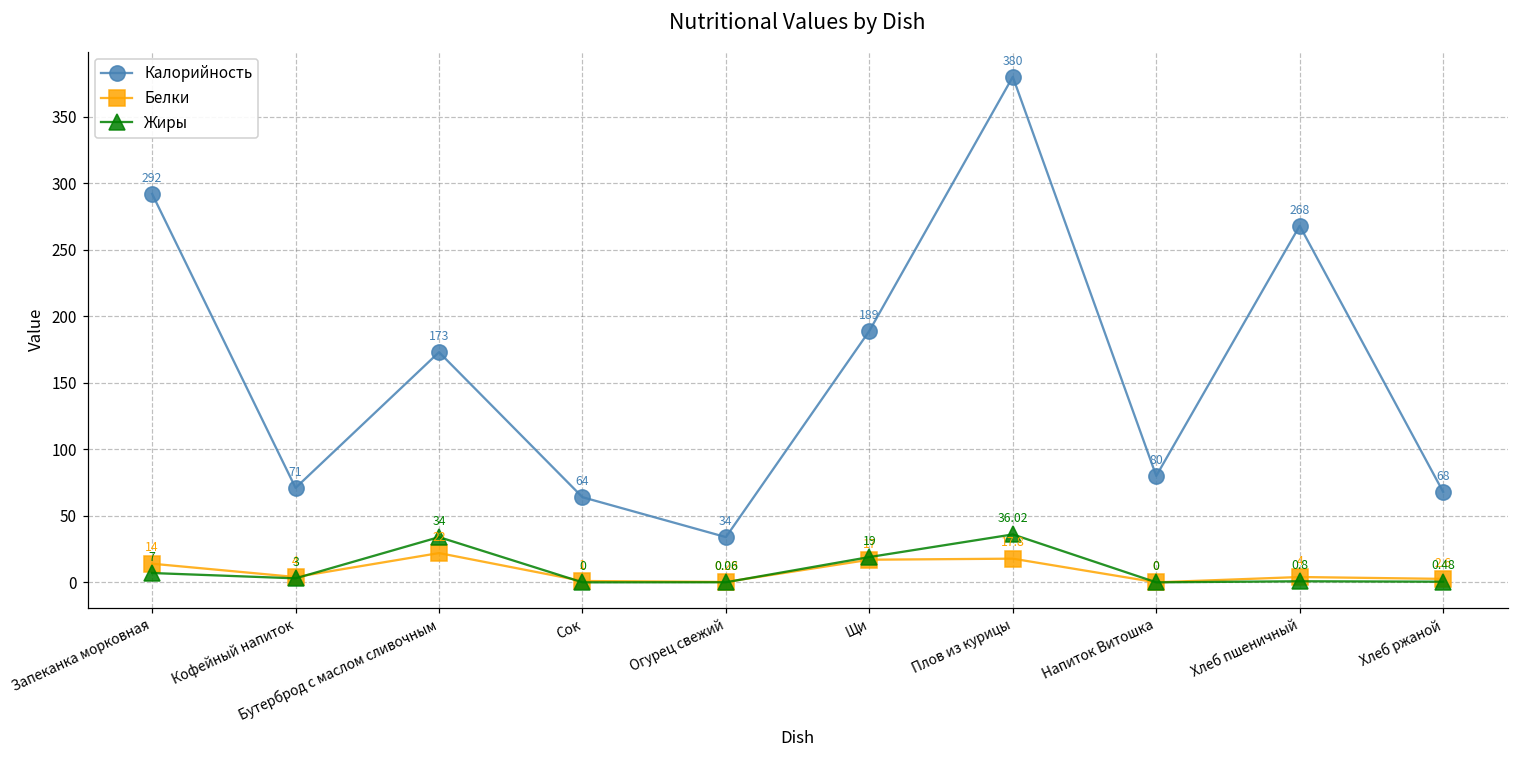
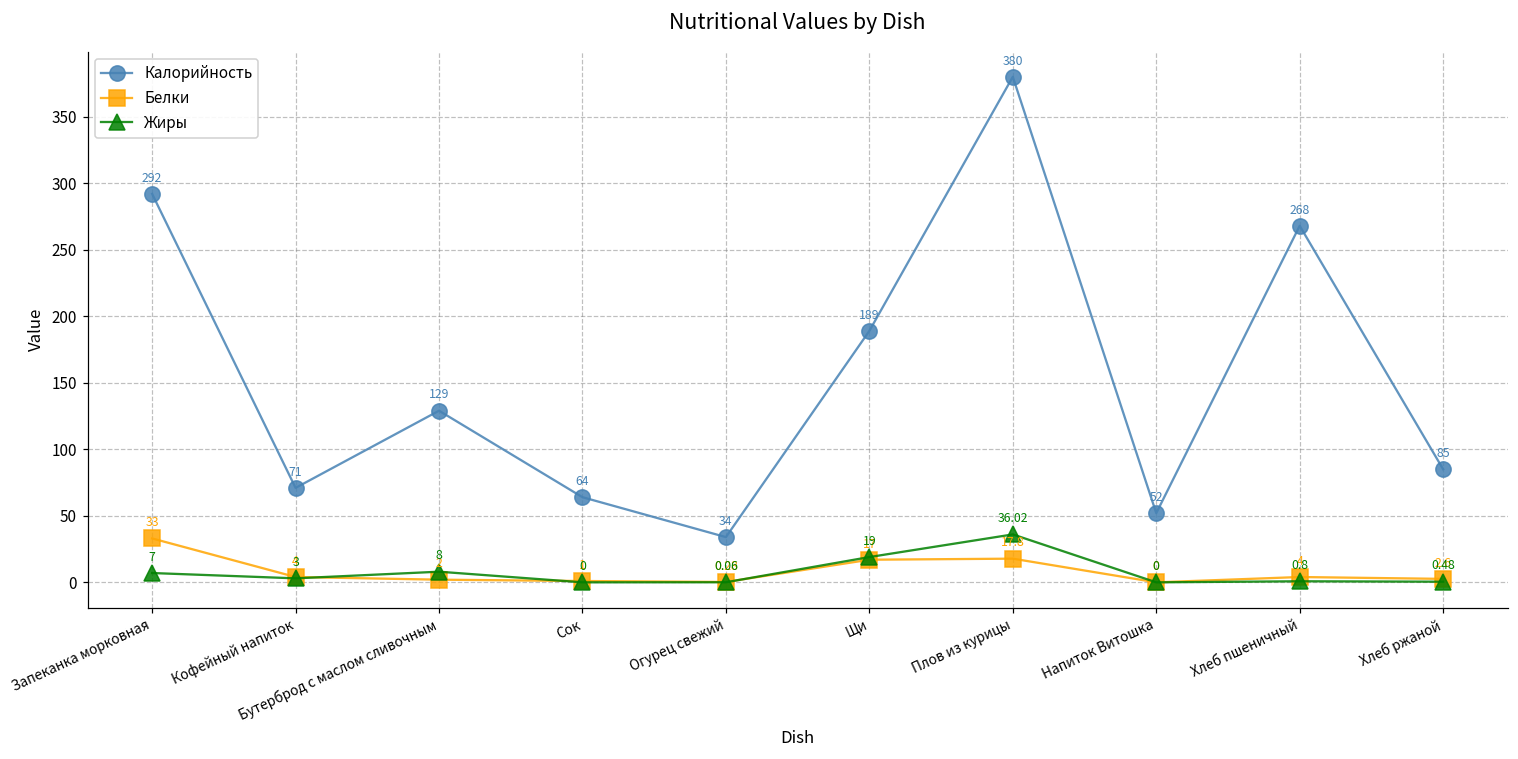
Белки, Запеканка морковная: 14 -> 33
Калорийность, Бутерброд с маслом сливочным: 173 -> 129
Белки, Бутерброд с маслом сливочным: 22 -> 2
Жиры, Бутерброд с маслом сливочным: 34 -> 8
Калорийность, Напиток Витошка: 80 -> 52
Калорийность, Хлеб ржаной: 68 -> 85
